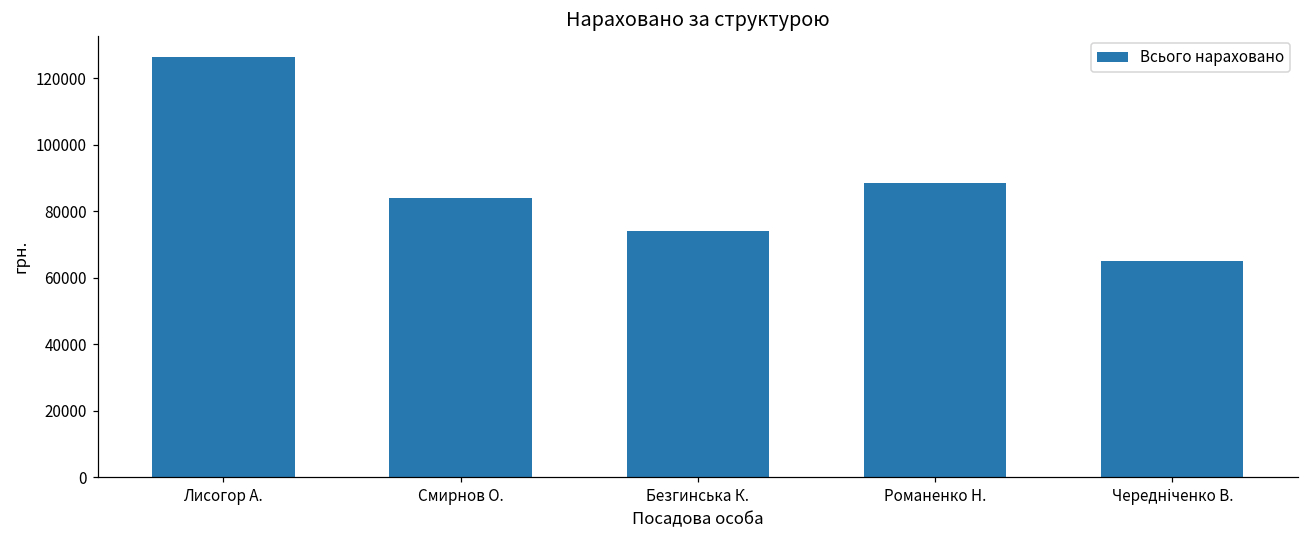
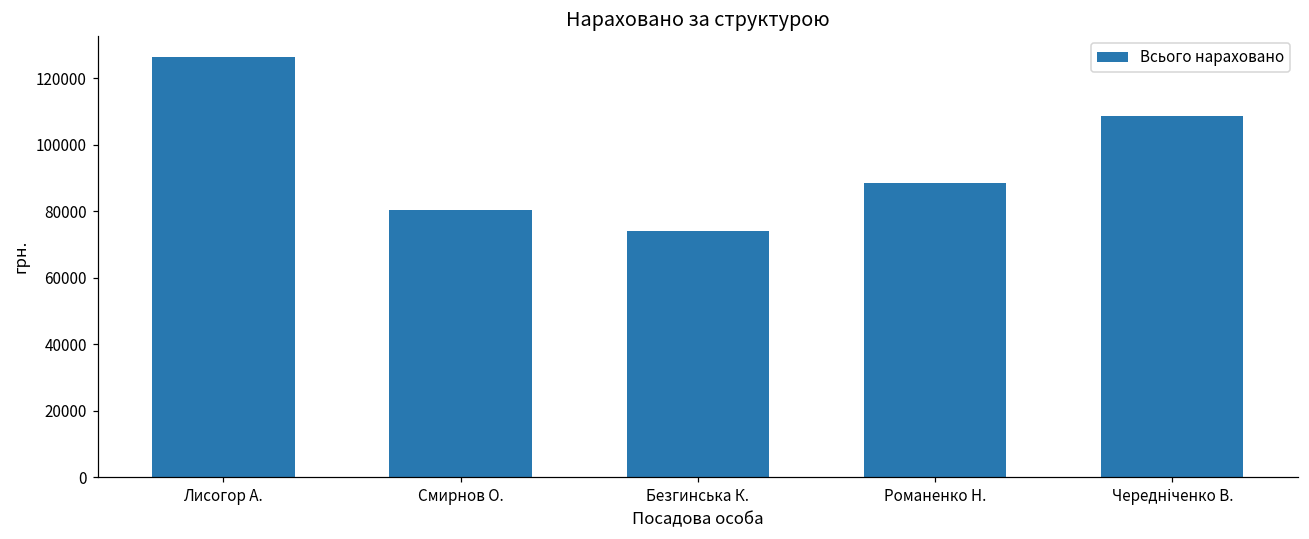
Смирнов О.: 84000 -> 80000
Чередніченко В.: 65000 -> 109000
